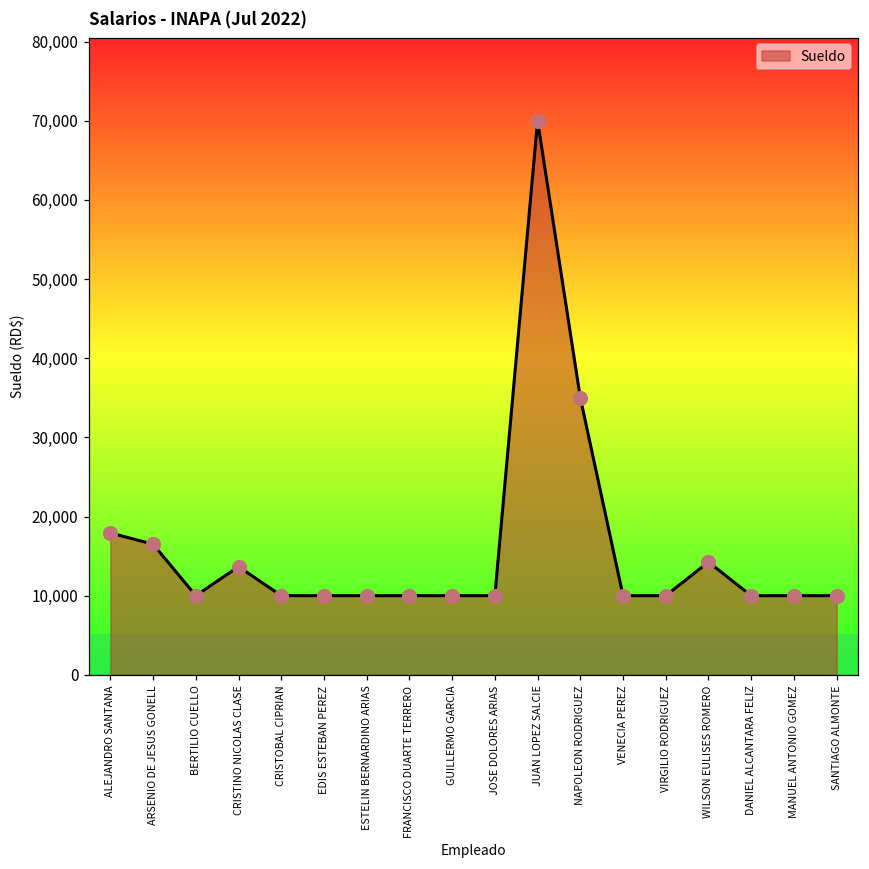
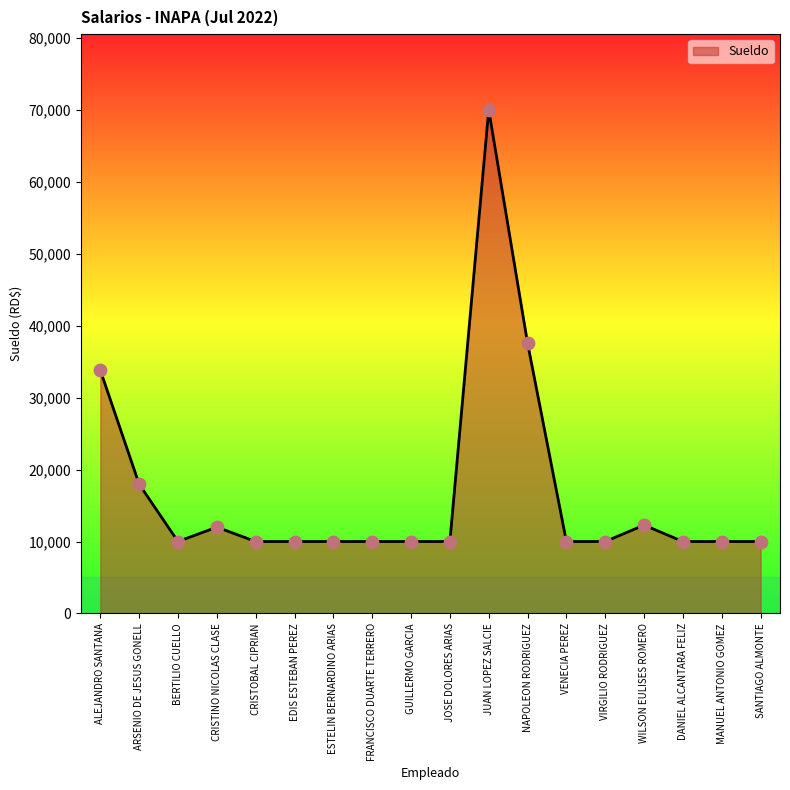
ALEJANDRO SANTANA: 18,000 -> 34,000
ARSENIO DE JESUS GONELL: 17,000 -> 18,000
CRISTINO NICOLAS CLASE: 14,000 -> 12,000
NAPOLEON RODRIGUEZ: 35,000 -> 38,000
WILSON EULISES ROMERO: 14,000 -> 12,000
